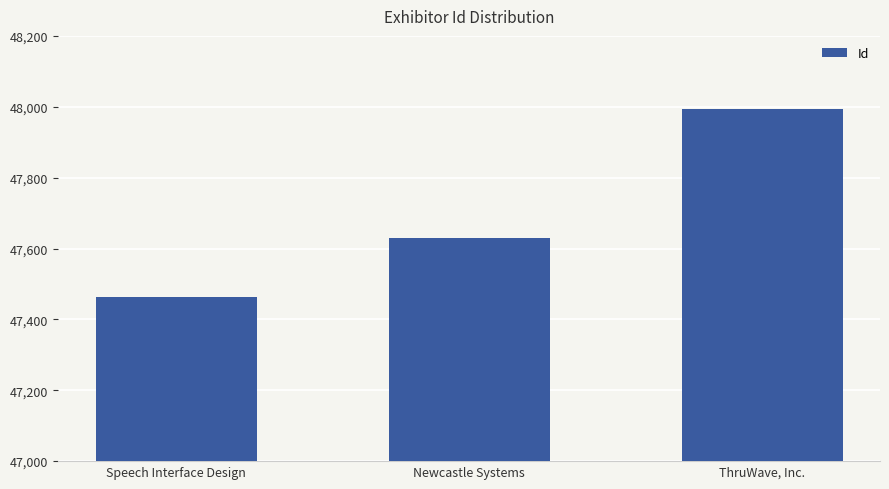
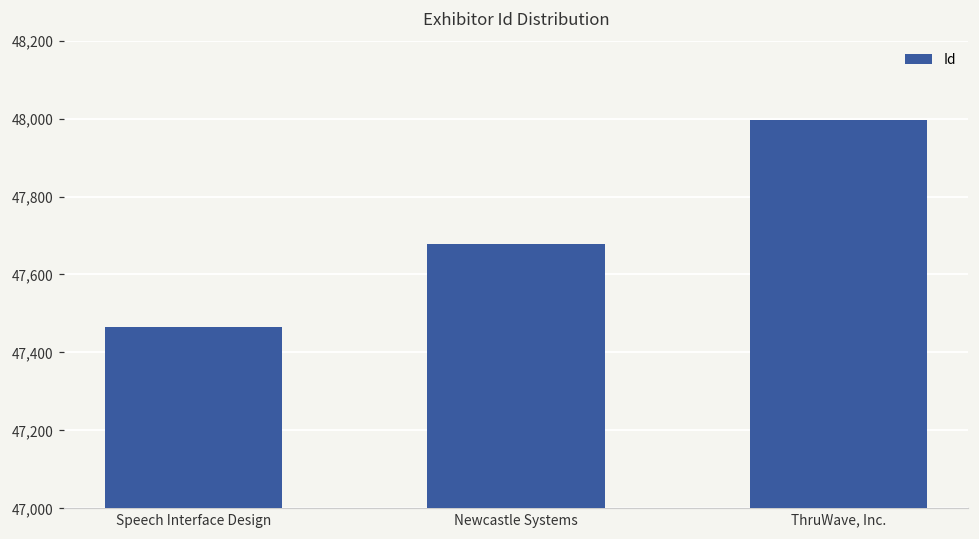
Newcastle Systems: 47,630 -> 47,680
